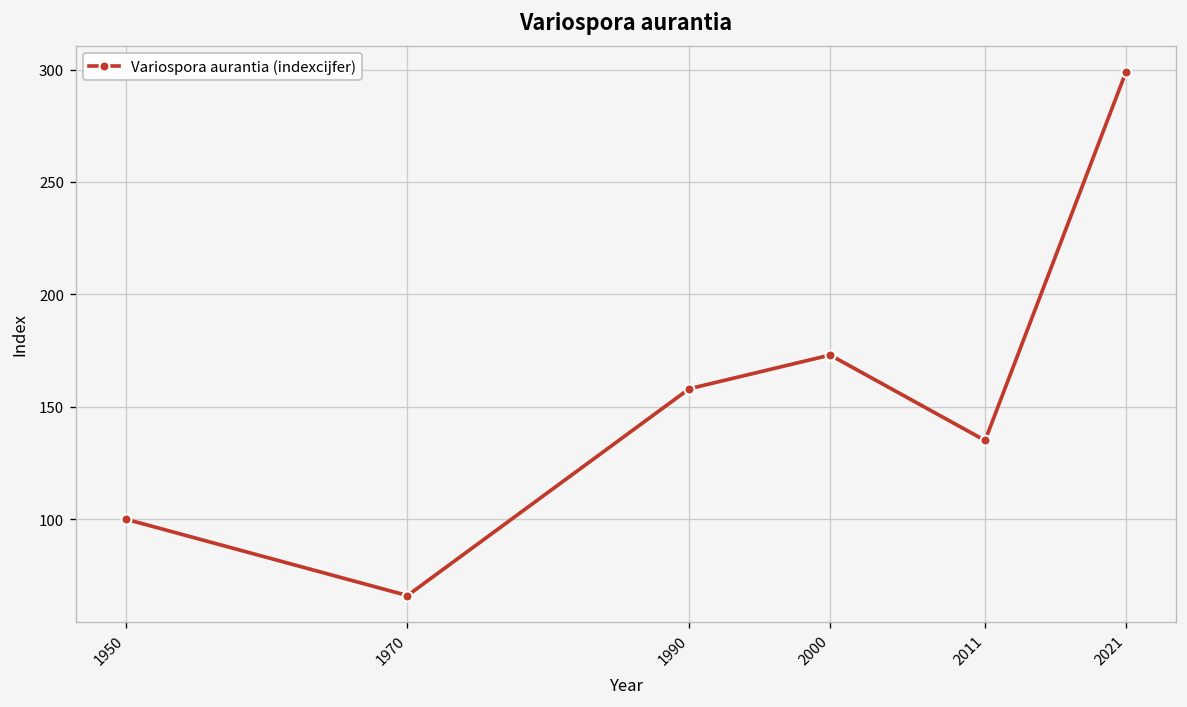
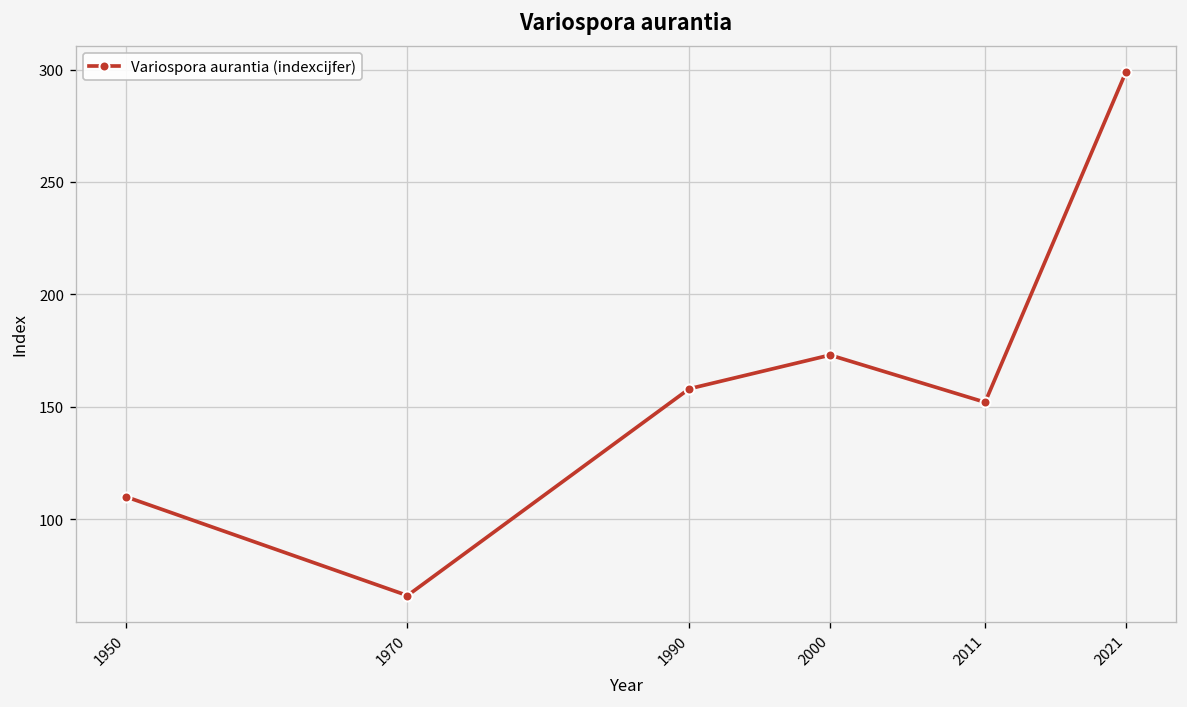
1950: 100 -> 110
2011: 135 -> 152
